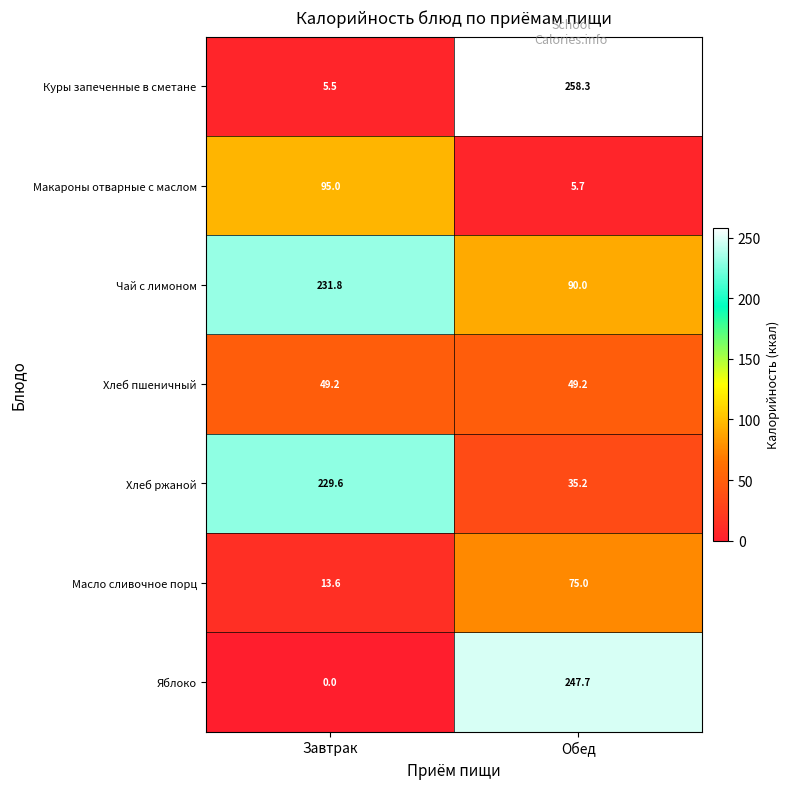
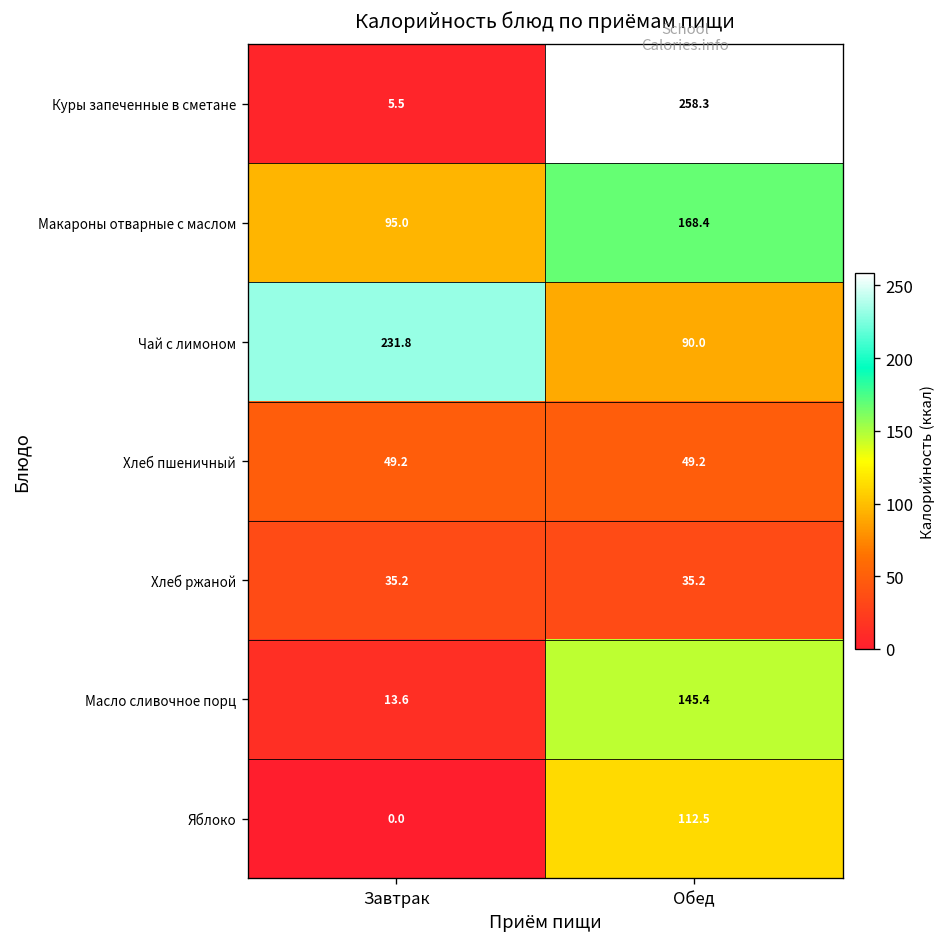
Макароны отварные с маслом, Обед: 5.7 -> 168.4
Хлеб ржаной, Завтрак: 229.6 -> 35.2
Масло сливочное порц, Обед: 75.0 -> 145.4
Яблоко, Обед: 247.7 -> 112.5
